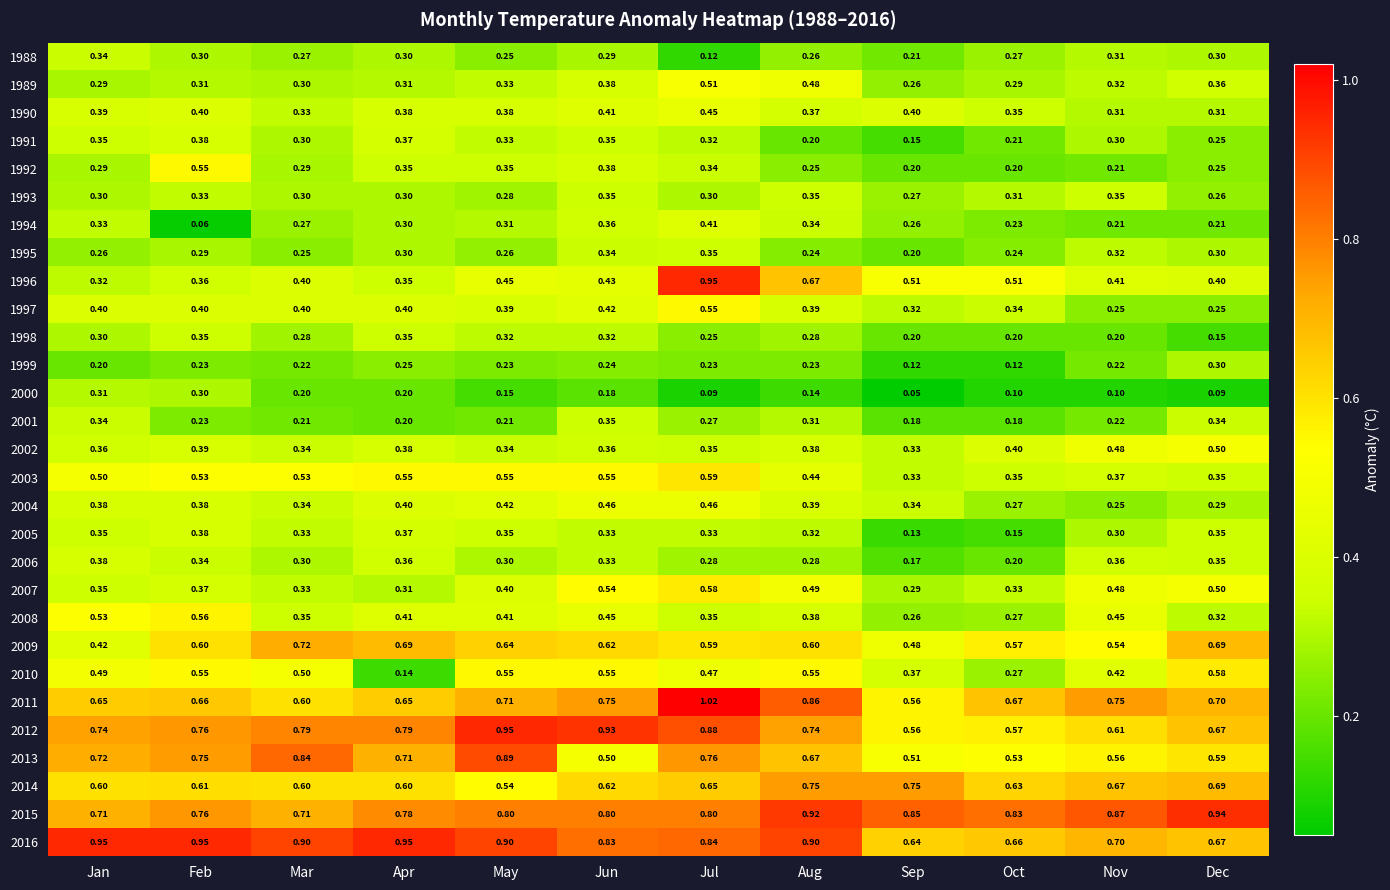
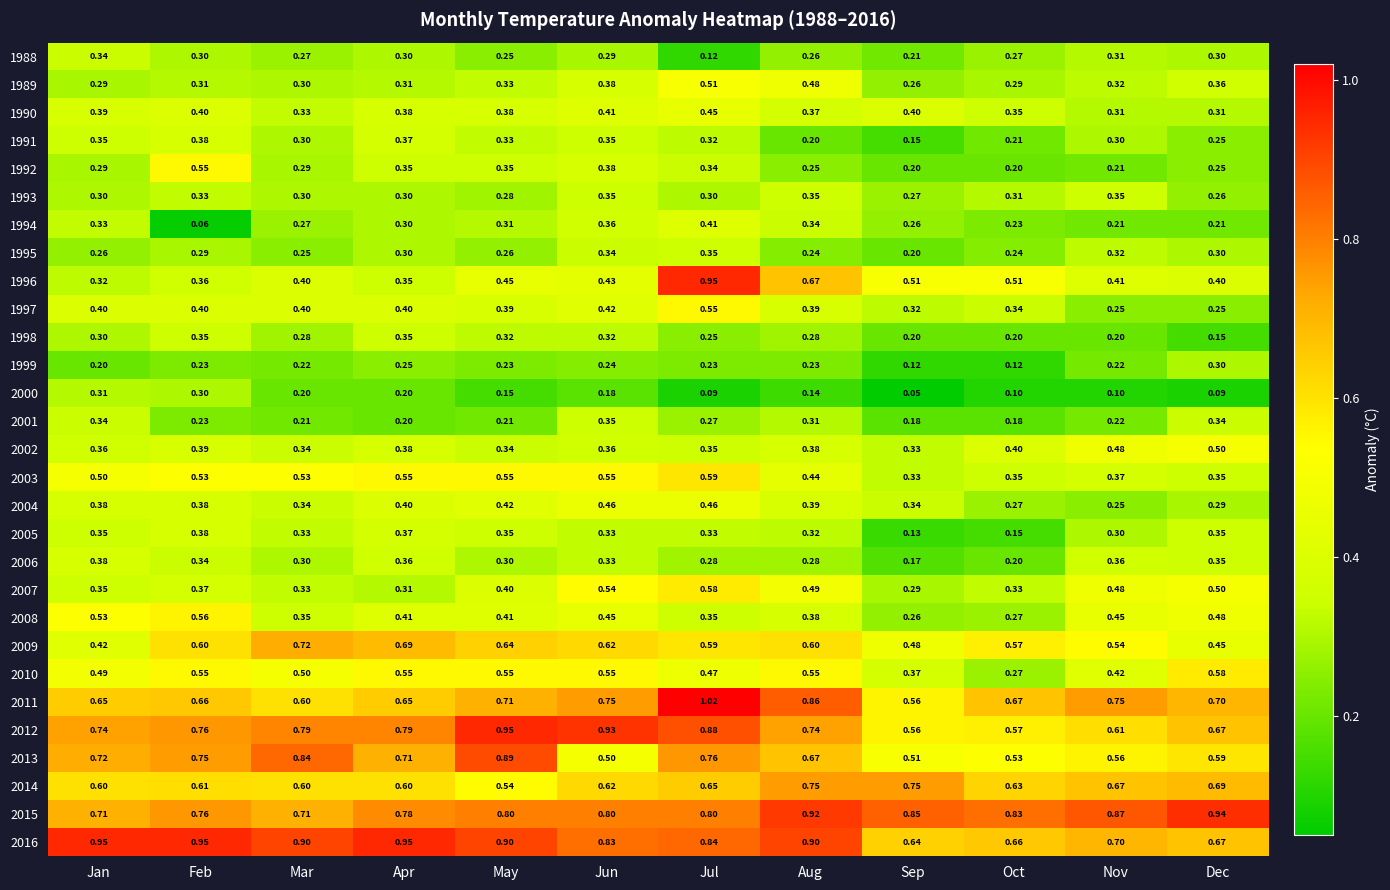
2008, Dec: 0.32 -> 0.48
2009, Dec: 0.69 -> 0.45
2010, Apr: 0.14 -> 0.55
